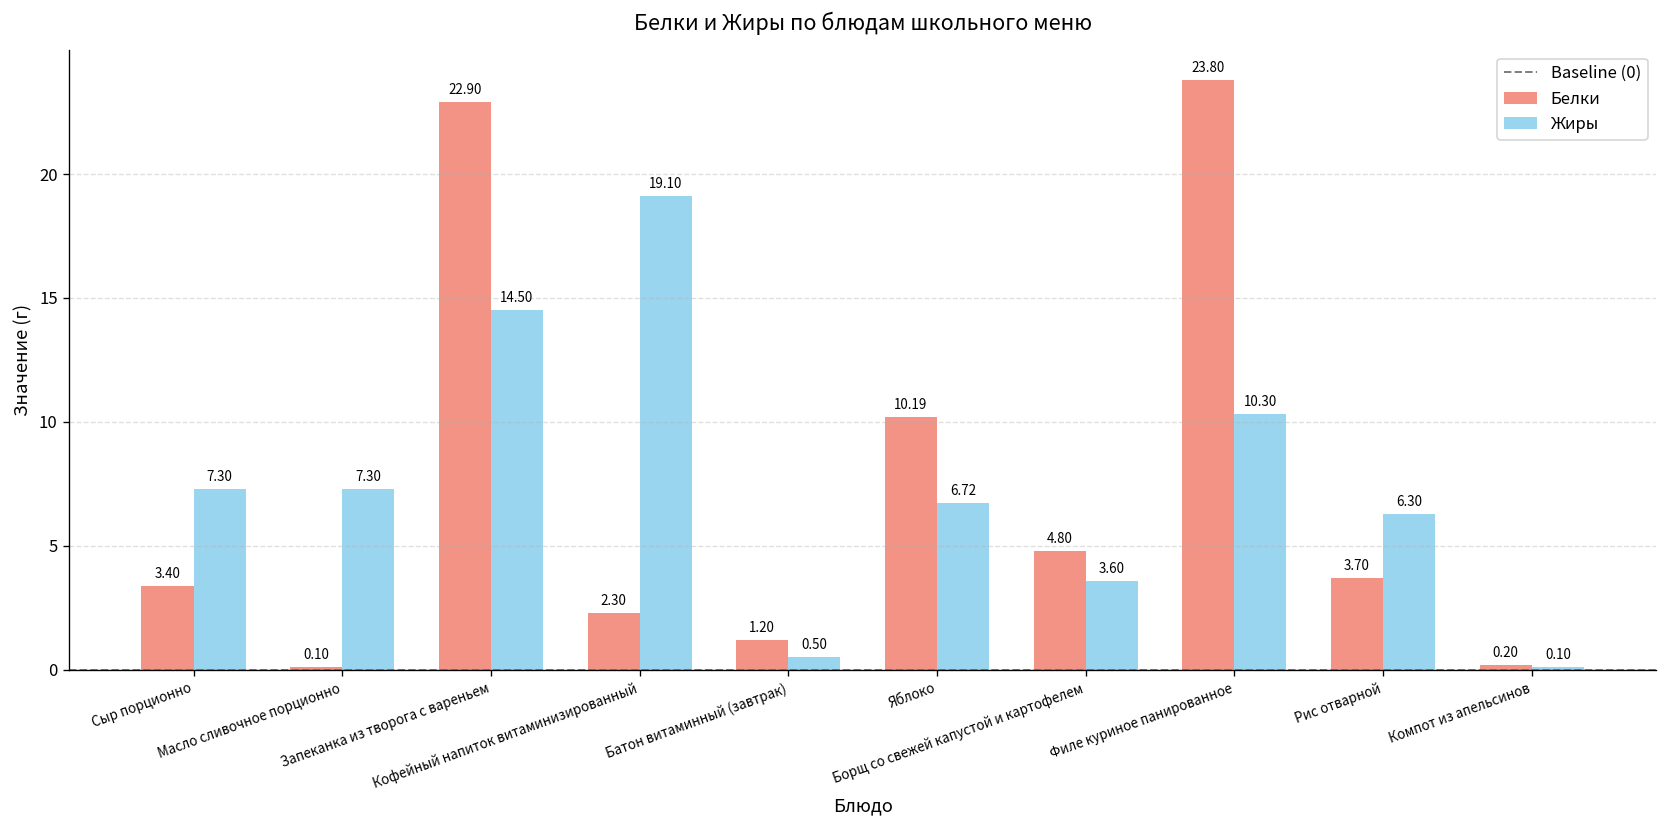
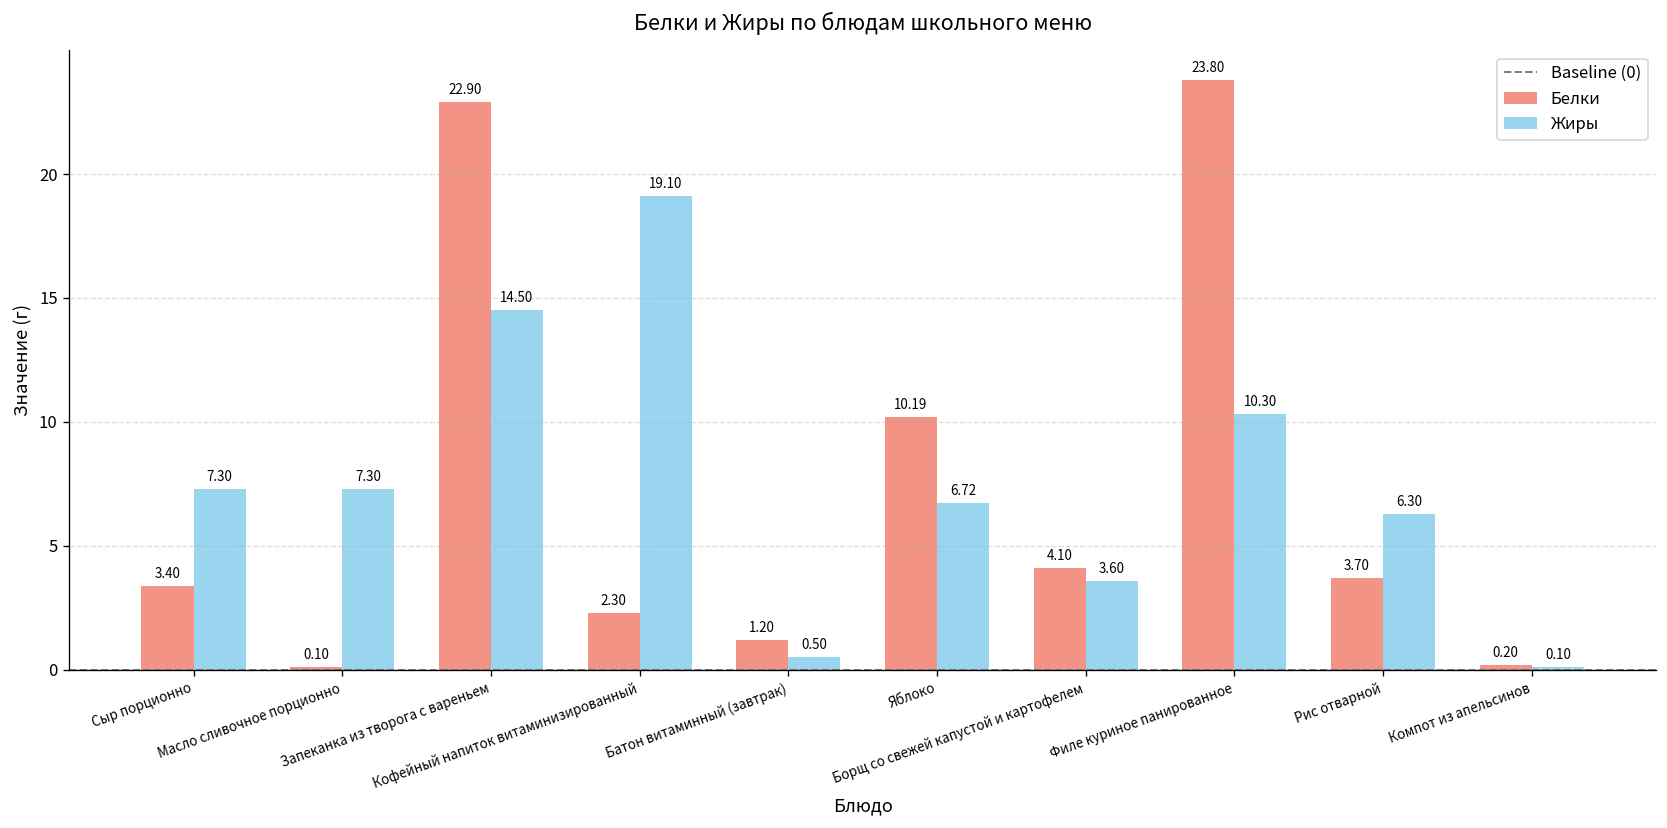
Белки, Борщ со свежей капустой и картофелем: 4.80 -> 4.10
